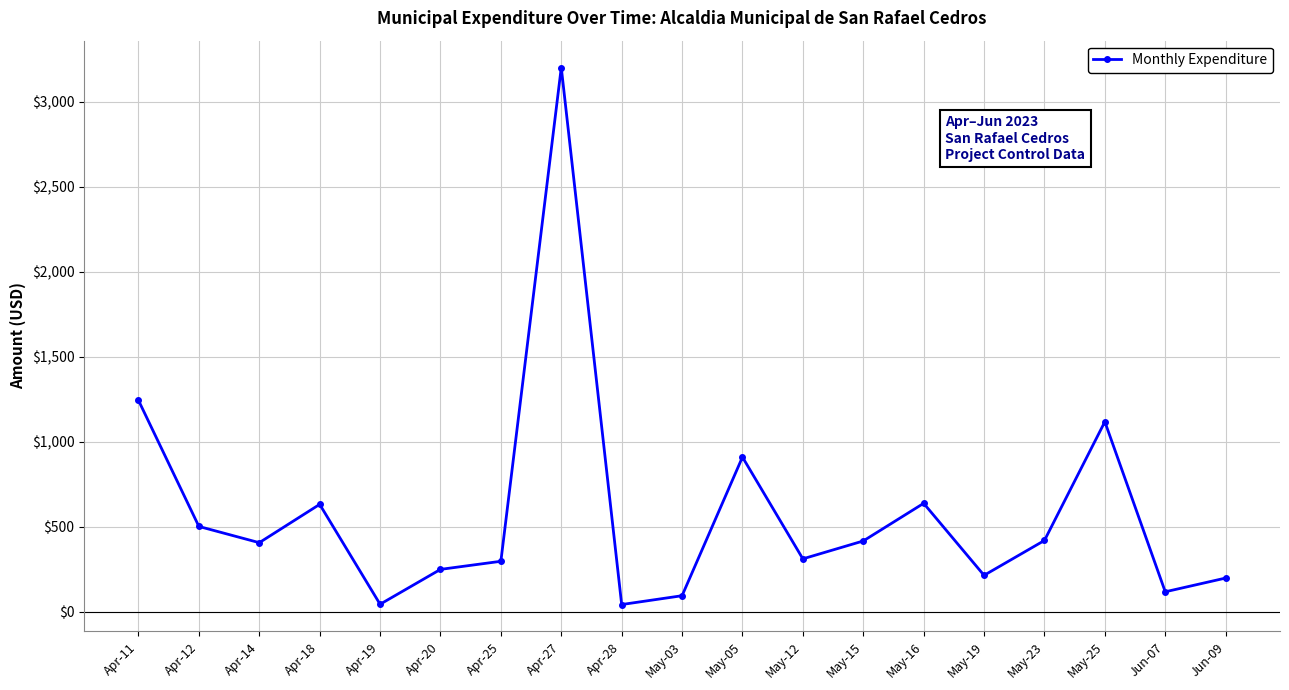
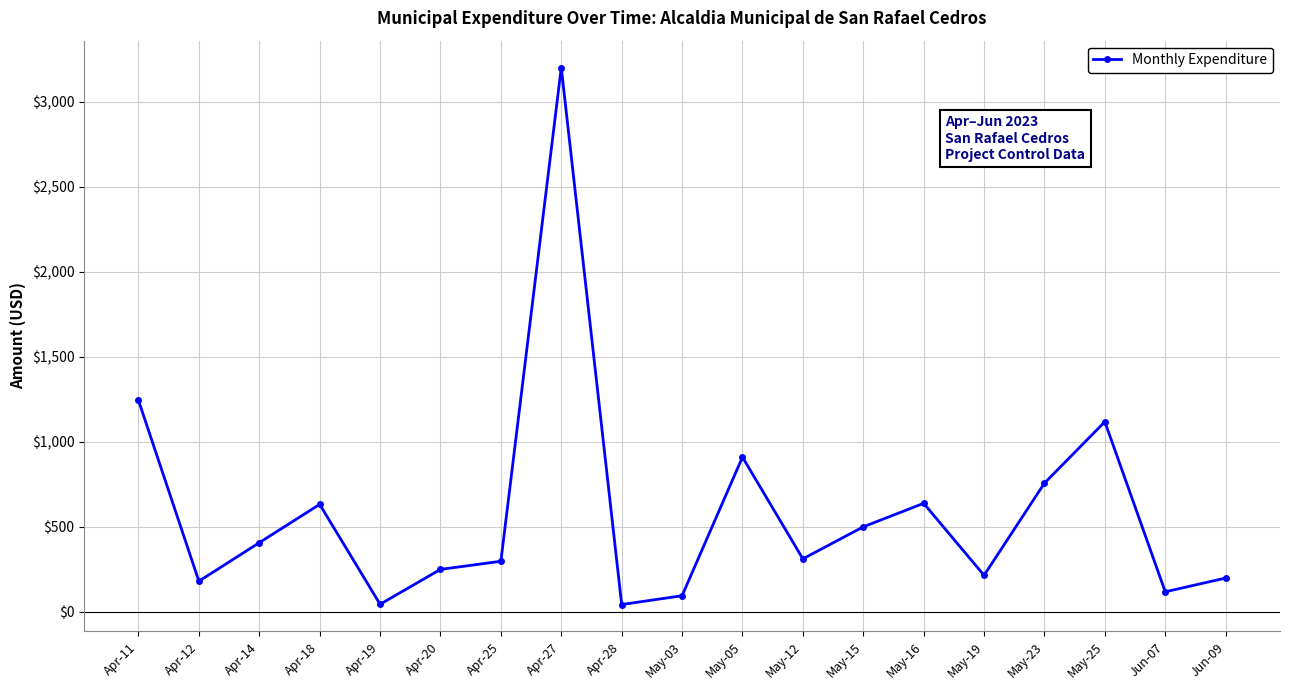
Apr-12: $500 -> $180
May-15: $420 -> $500
May-23: $420 -> $760
